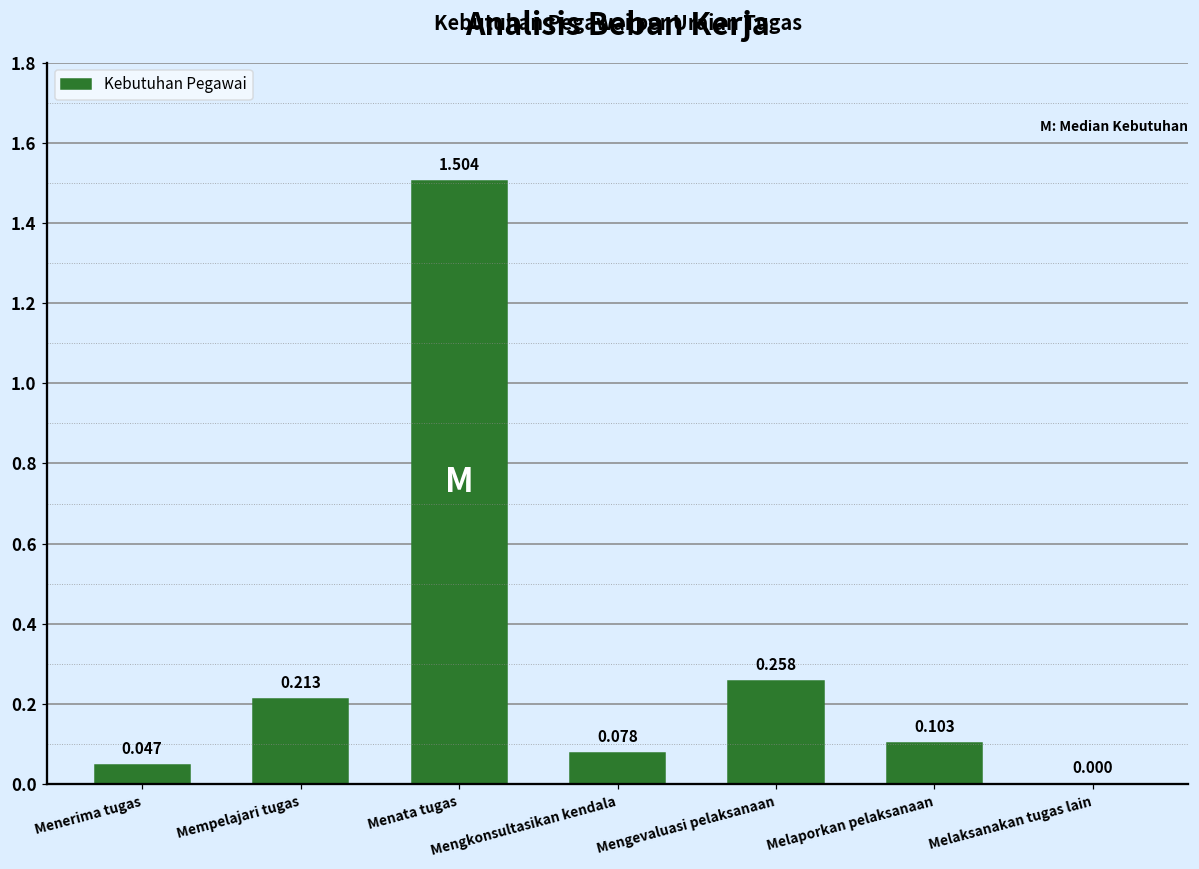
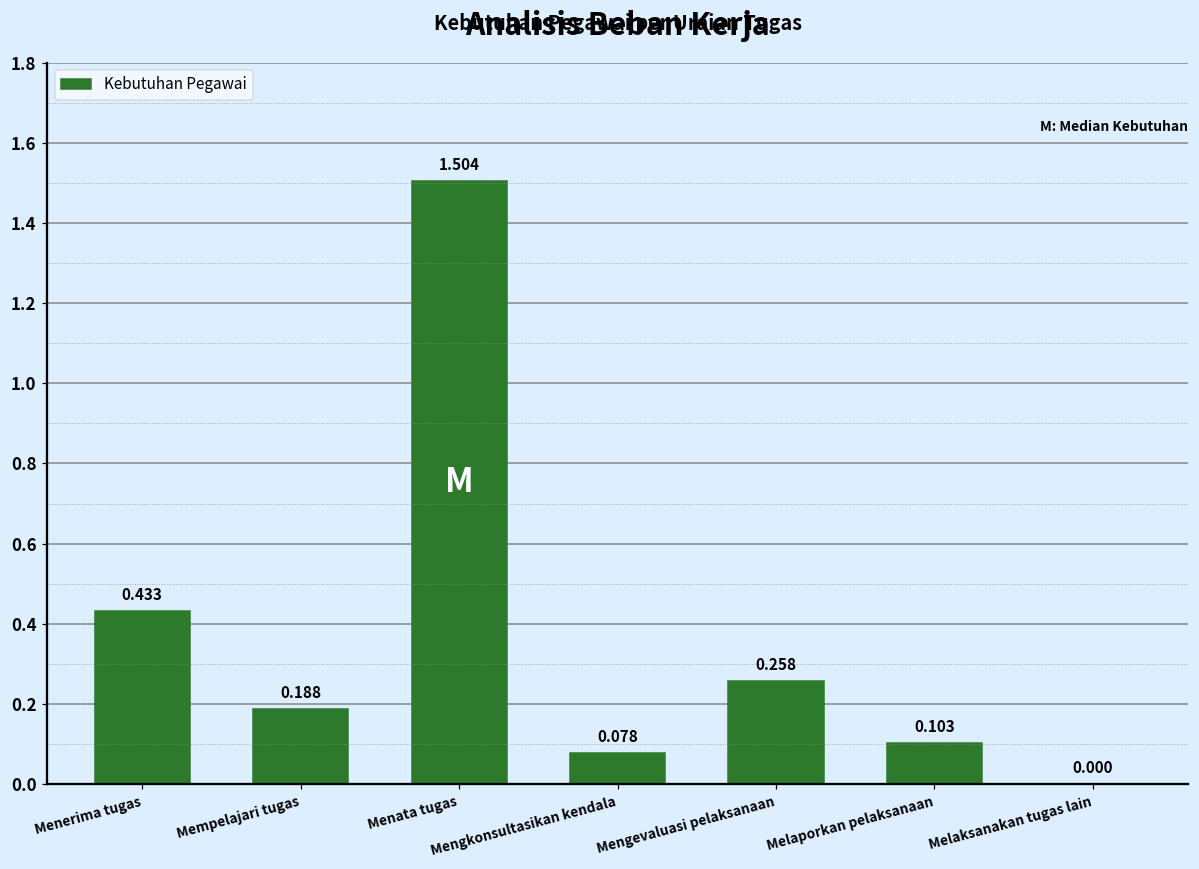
Menerima tugas: 0.047 -> 0.433
Mempelajari tugas: 0.213 -> 0.188
